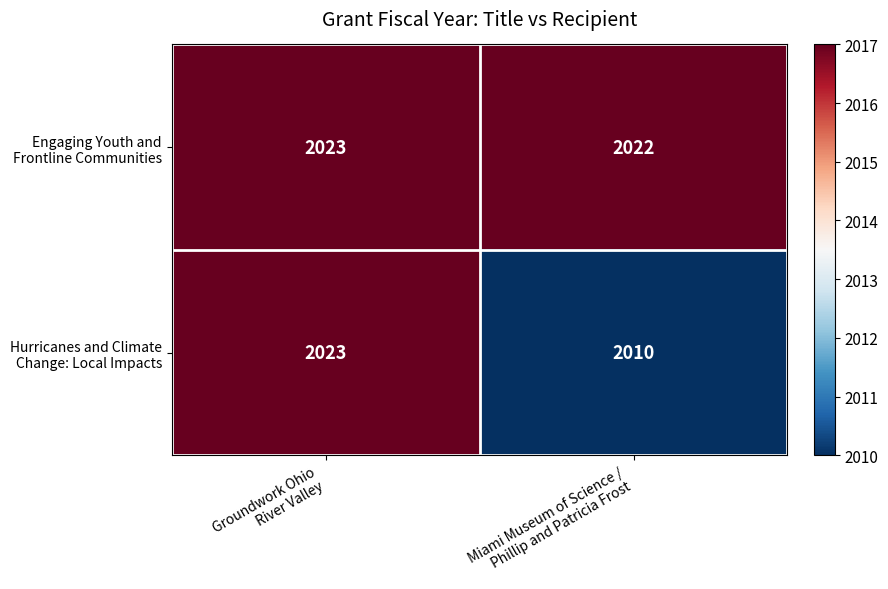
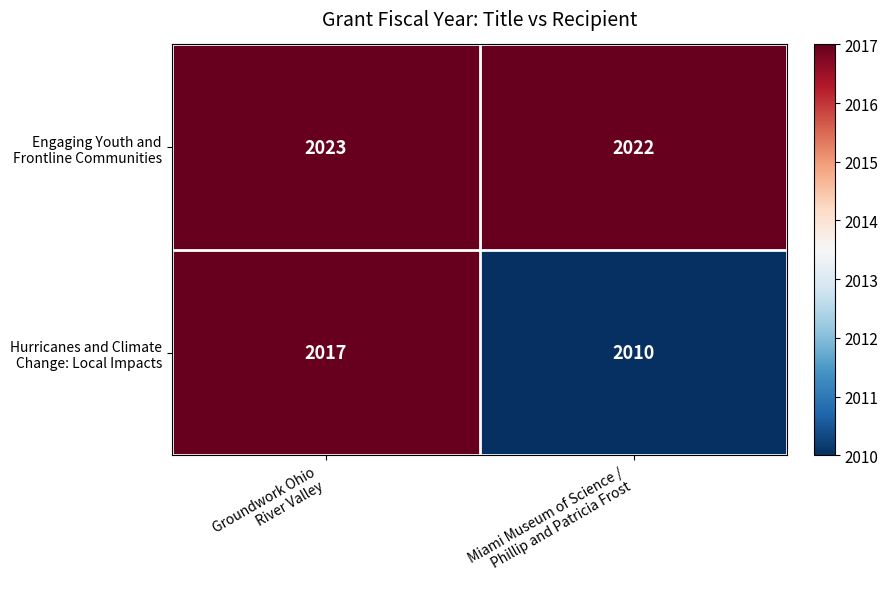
Hurricanes and Climate Change: Local Impacts, Groundwork Ohio River Valley: 2023 -> 2017
